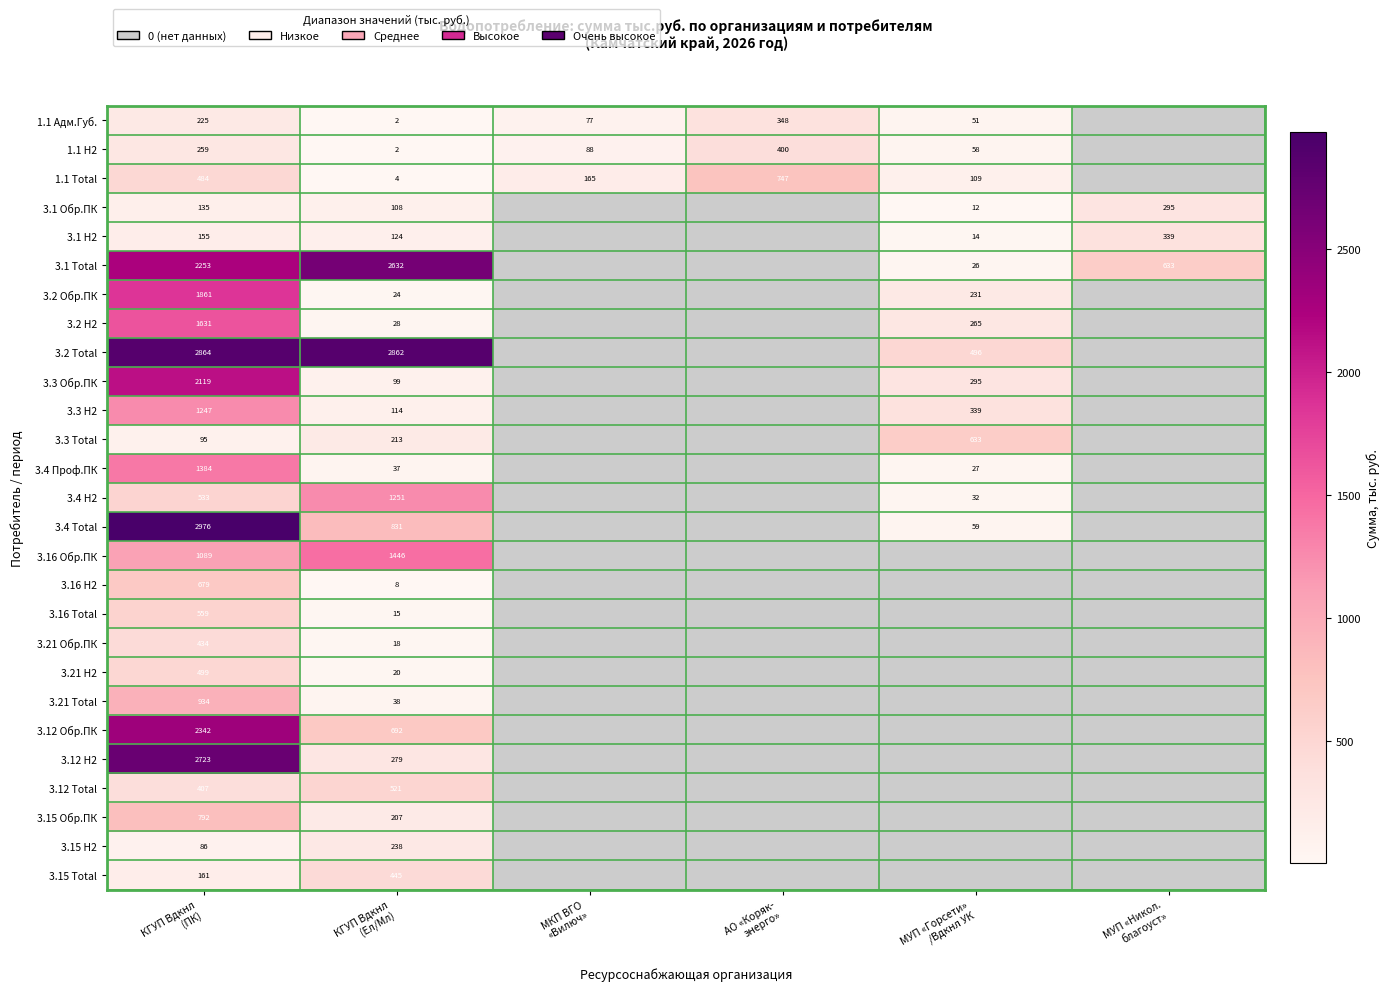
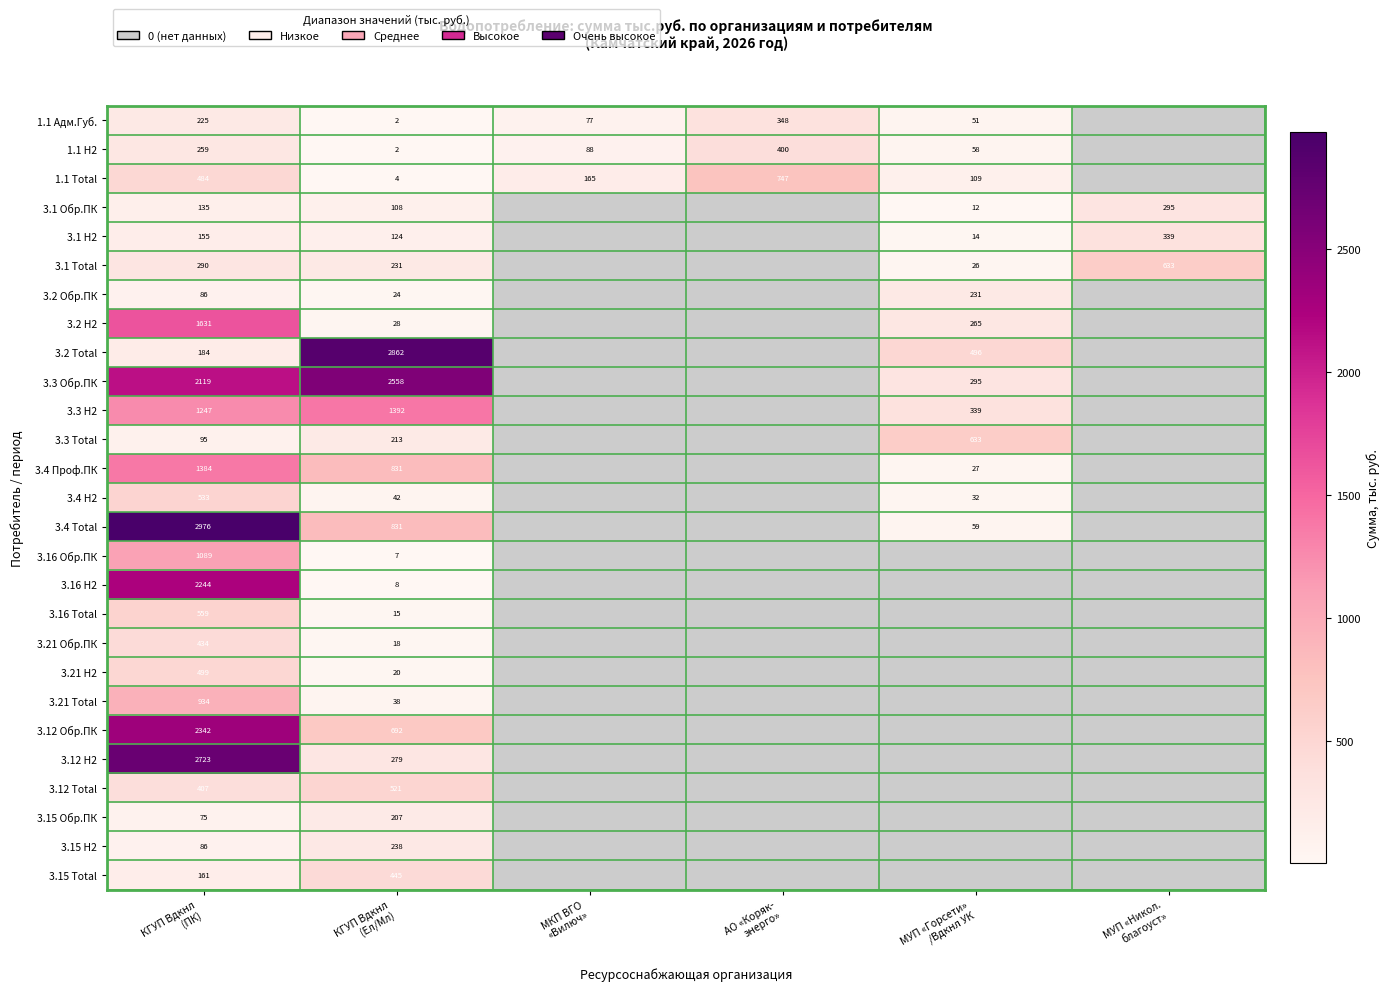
3.1 Total, КГУП Вдкнл (ПК): 2253 -> 290
3.1 Total, КГУП Вдкнл (Ел/Мл): 2632 -> 231
3.2 Обр.ПК, КГУП Вдкнл (ПК): 1861 -> 86
3.2 Total, КГУП Вдкнл (ПК): 2864 -> 184
3.3 Обр.ПК, КГУП Вдкнл (Ел/Мл): 99 -> 2558
3.3 H2, КГУП Вдкнл (Ел/Мл): 114 -> 1392
3.4 Проф.ПК, КГУП Вдкнл (Ел/Мл): 37 -> 831
3.4 H2, КГУП Вдкнл (Ел/Мл): 1251 -> 42
3.16 Обр.ПК, КГУП Вдкнл (Ел/Мл): 1446 -> 7
3.16 H2, КГУП Вдкнл (ПК): 679 -> 2244
3.15 Обр.ПК, КГУП Вдкнл (ПК): 792 -> 75
